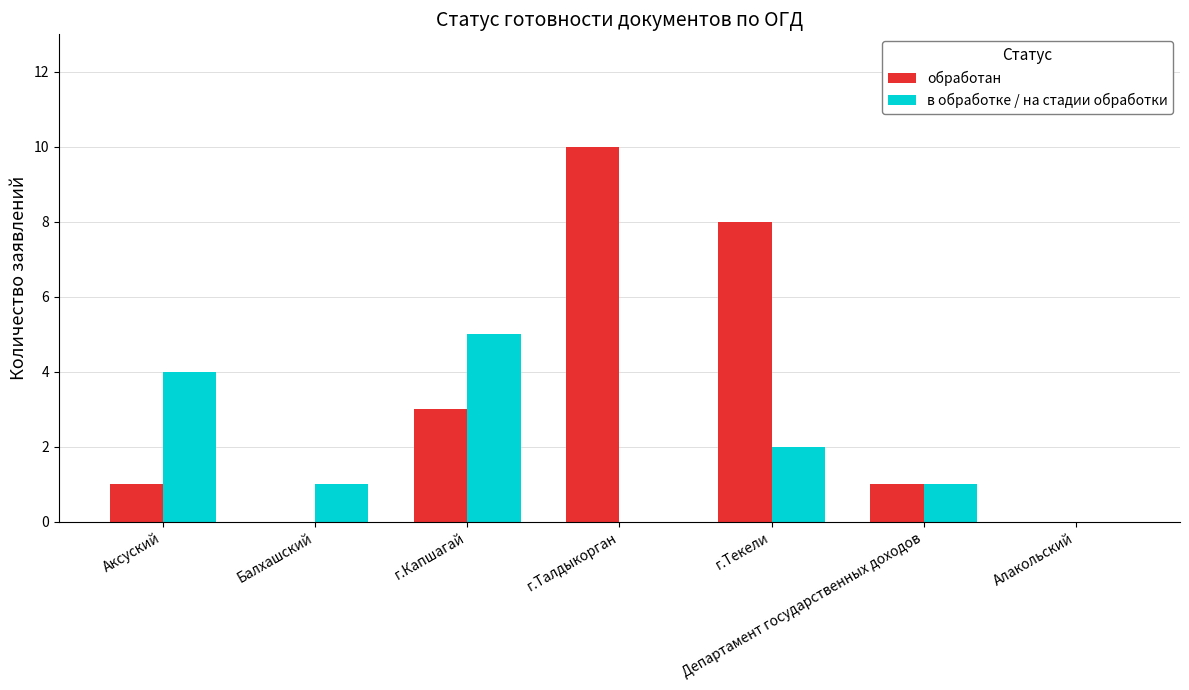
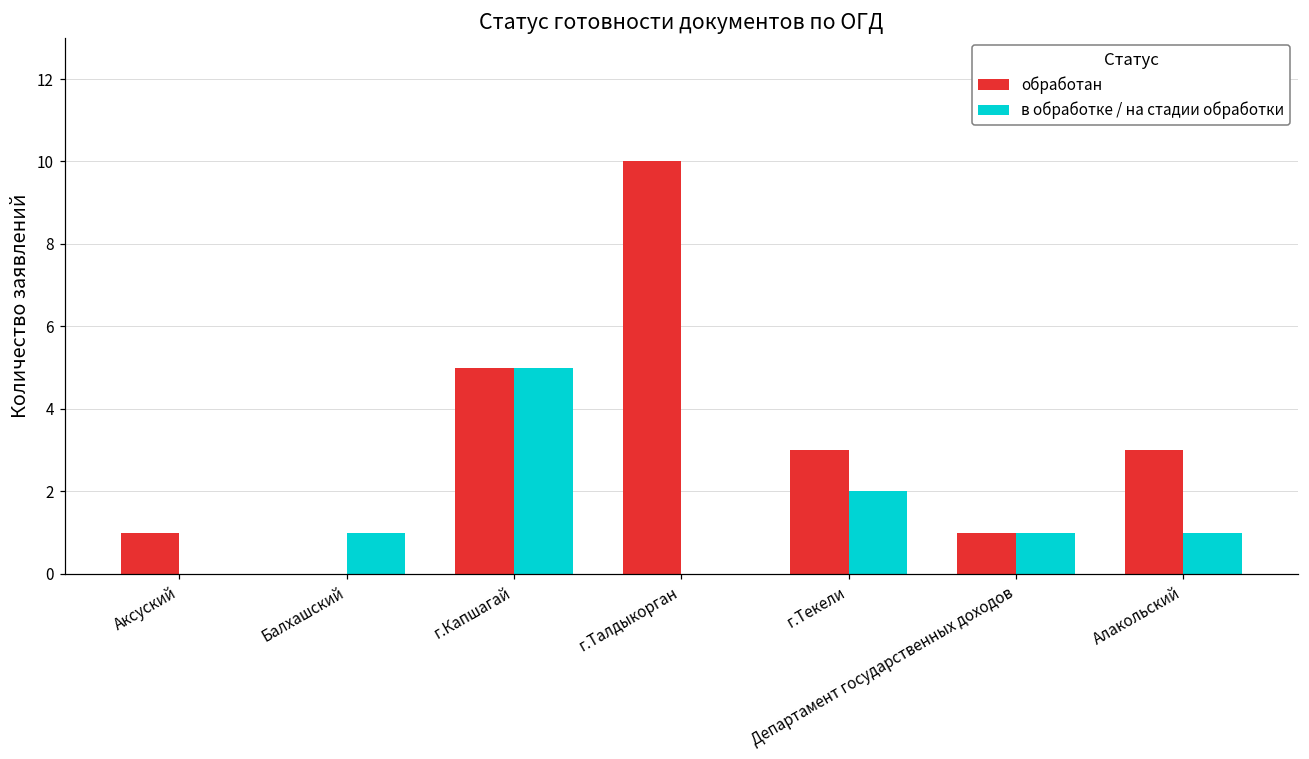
в обработке / на стадии обработки, Аксуский: 4 -> 0
обработан, г.Капшагай: 3 -> 5
обработан, г.Текели: 8 -> 3
обработан, Алакольский: 0 -> 3
в обработке / на стадии обработки, Алакольский: 0 -> 1
